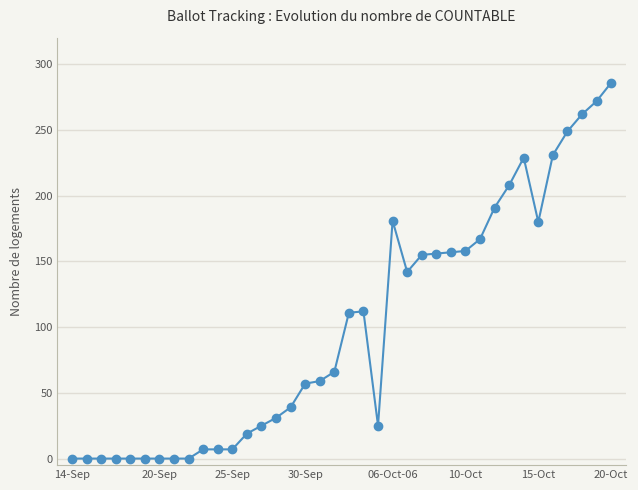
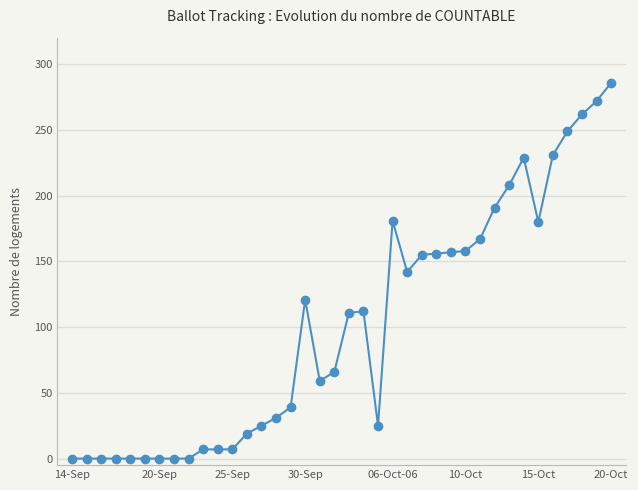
30-Sep: 57 -> 121
